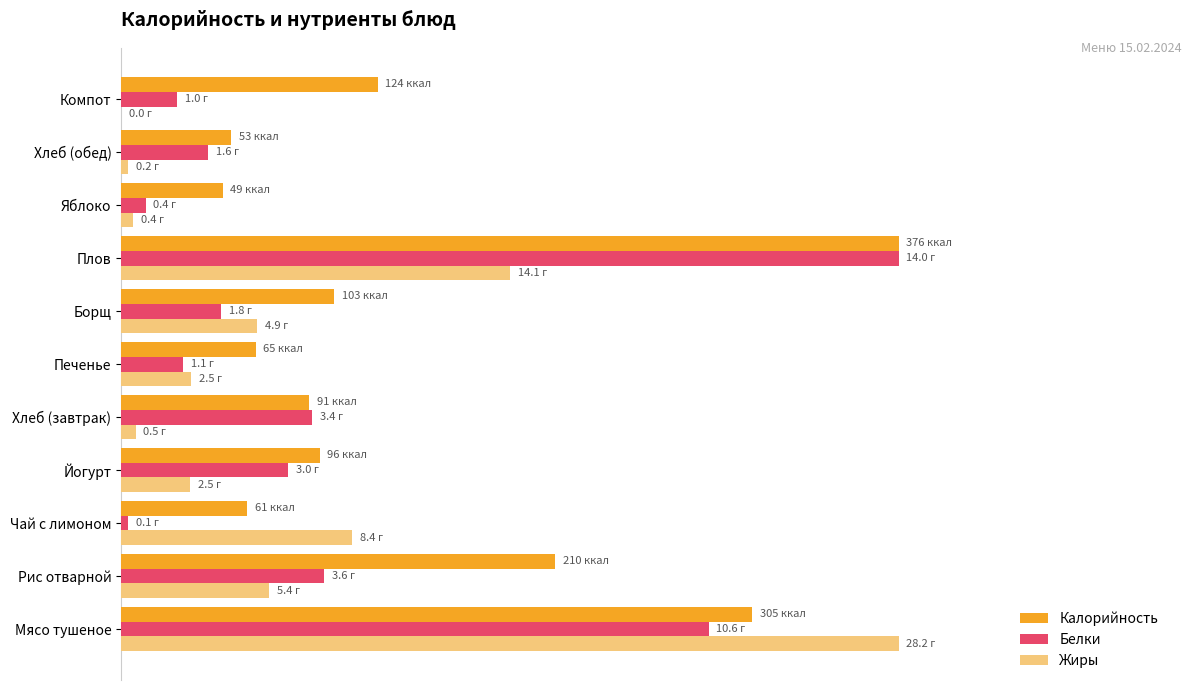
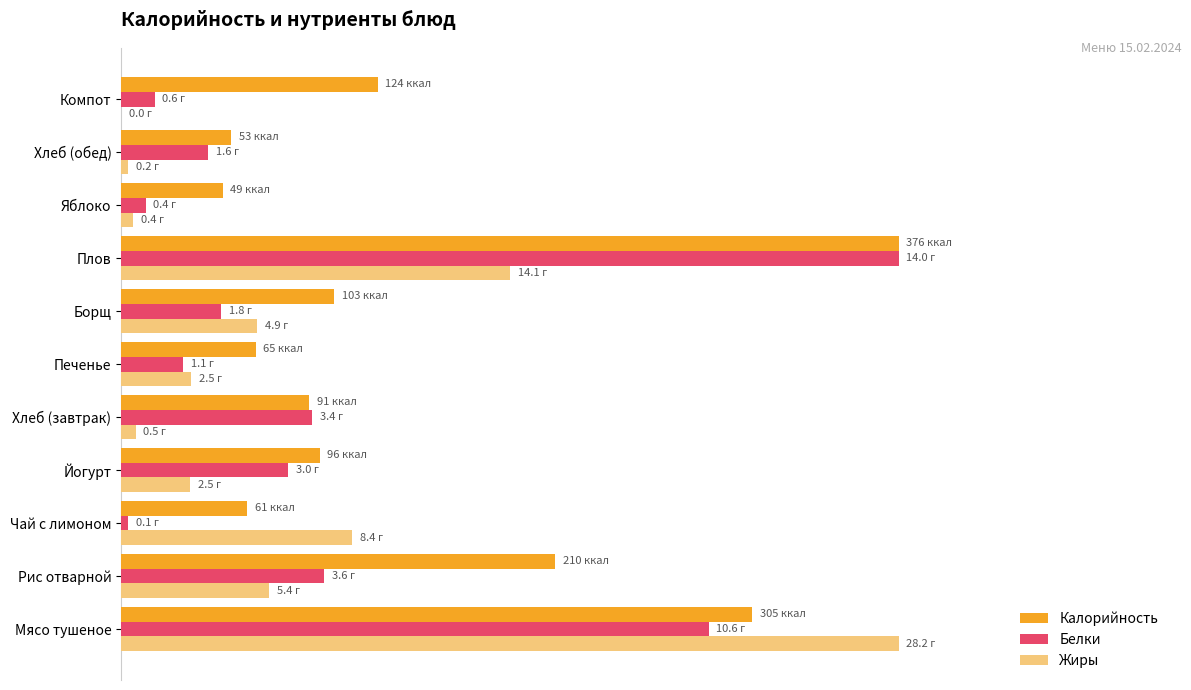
Белки, Компот: 1.0 -> 0.6
